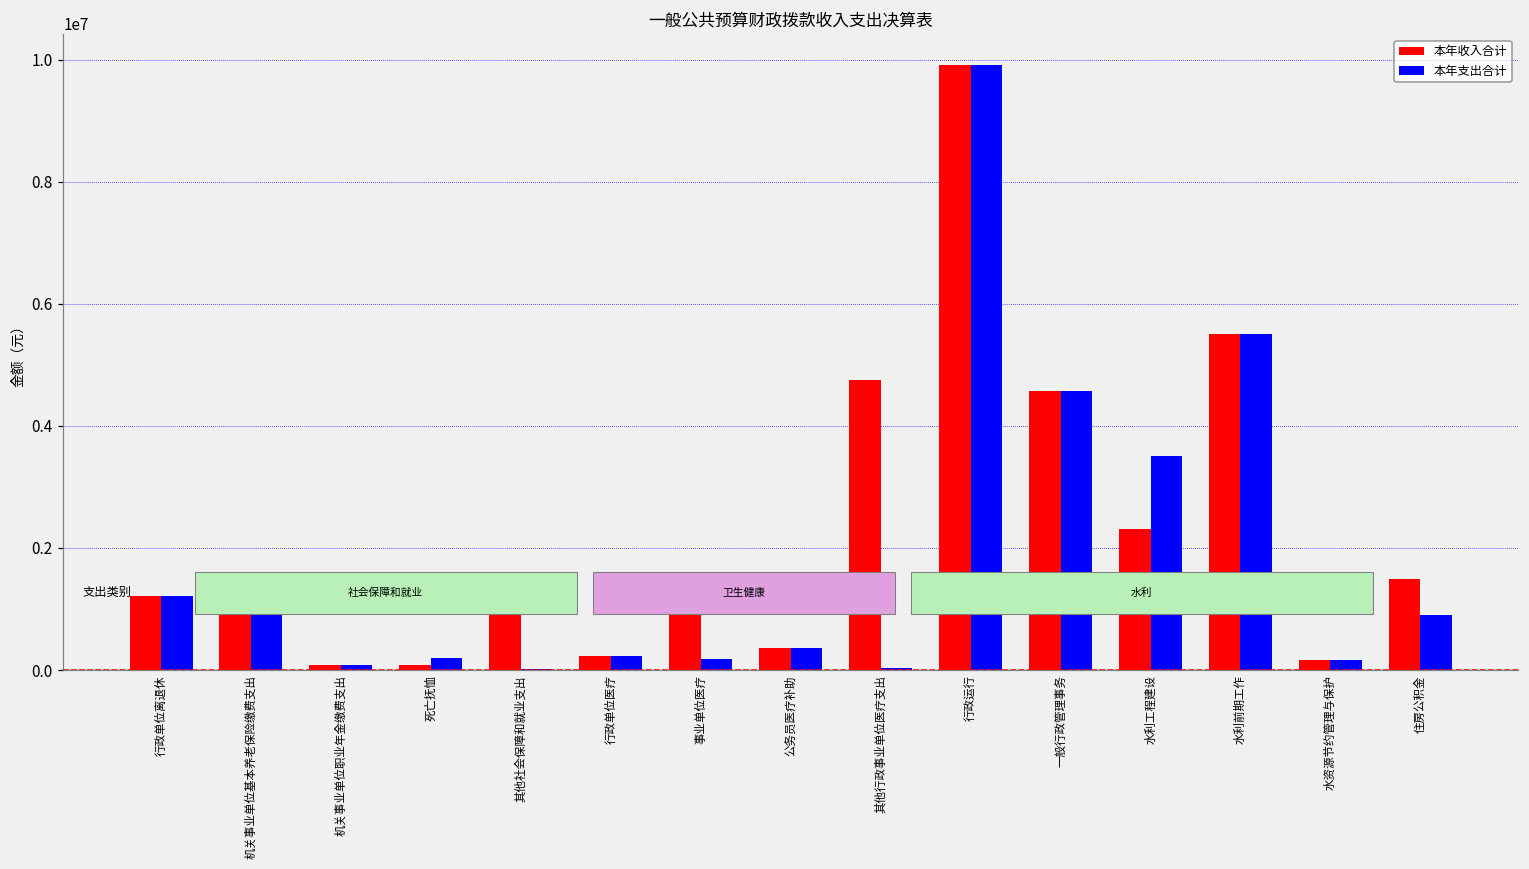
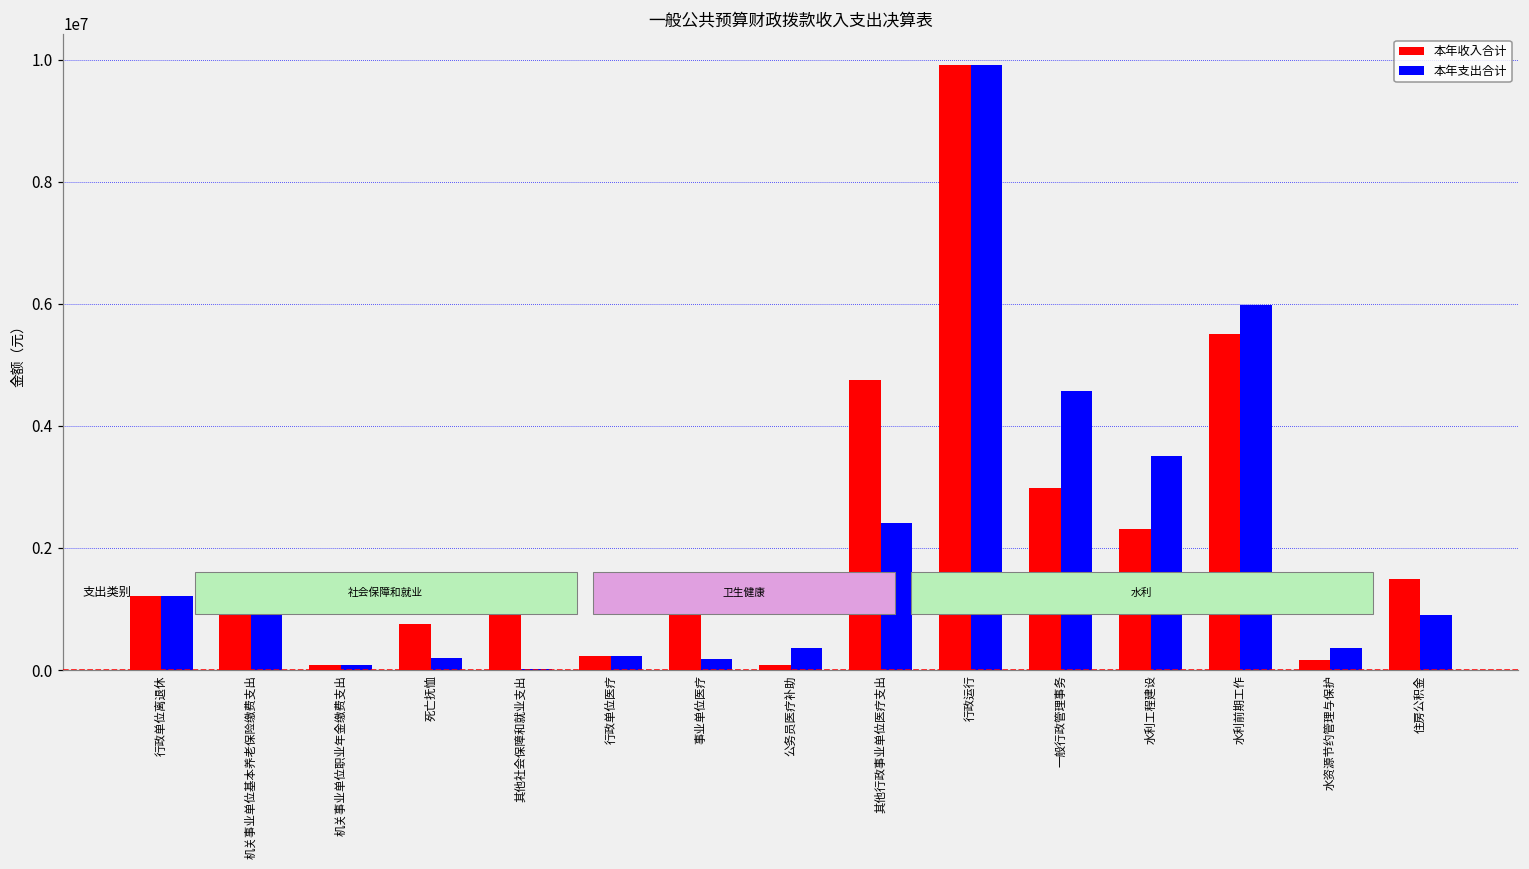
本年收入合计, 死亡抚恤: 100000 -> 800000
本年收入合计, 公务员医疗补助: 400000 -> 100000
本年支出合计, 其他行政事业单位医疗支出: 0 -> 2400000
本年收入合计, 一般行政管理事务: 4600000 -> 3000000
本年支出合计, 水利前期工作: 5500000 -> 6000000
本年支出合计, 水资源节约管理与保护: 200000 -> 400000
